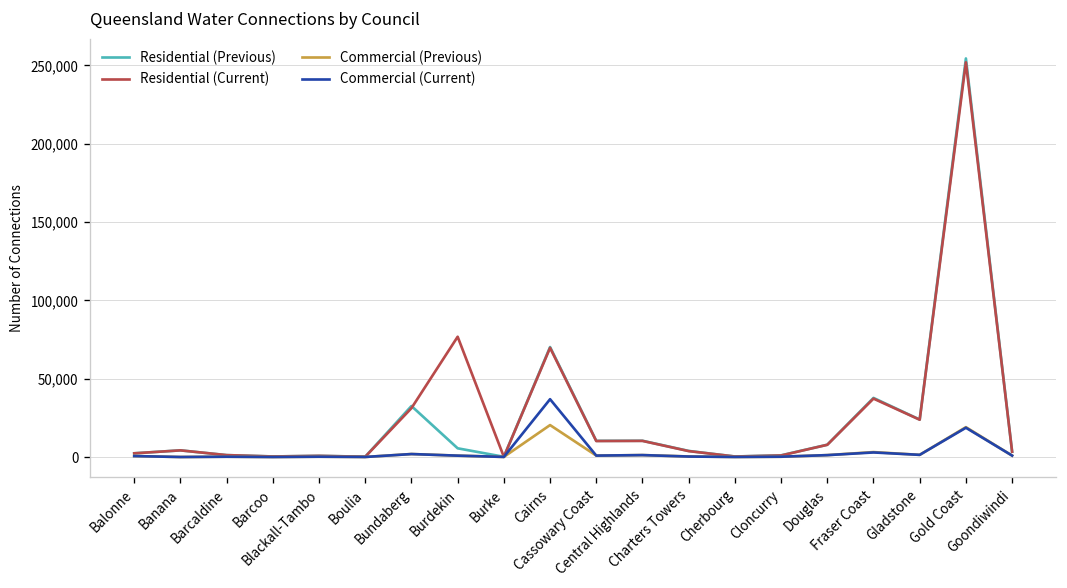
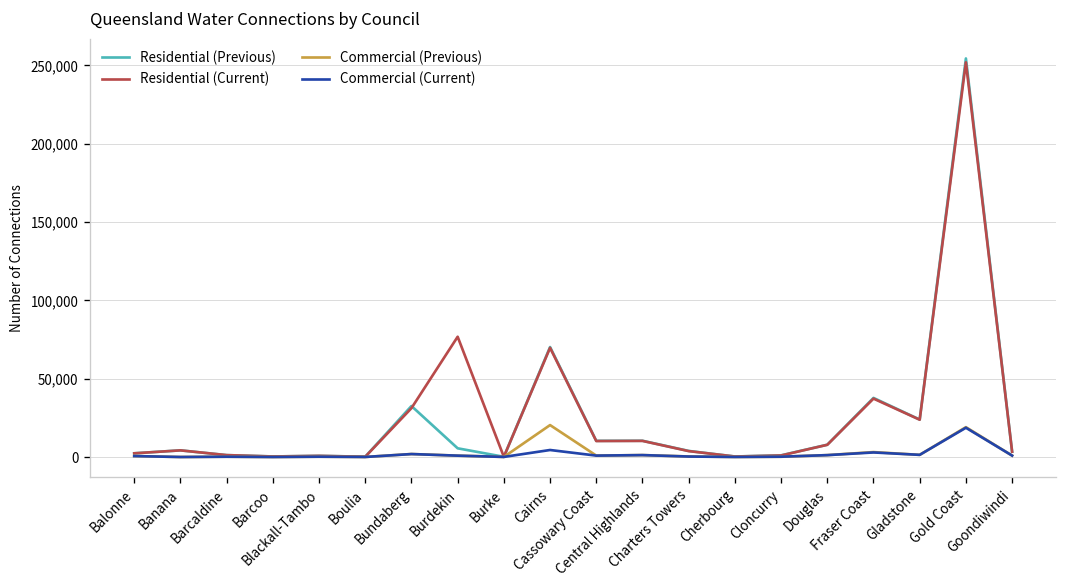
Commercial (Current), Cairns: 37,000 -> 4,000
